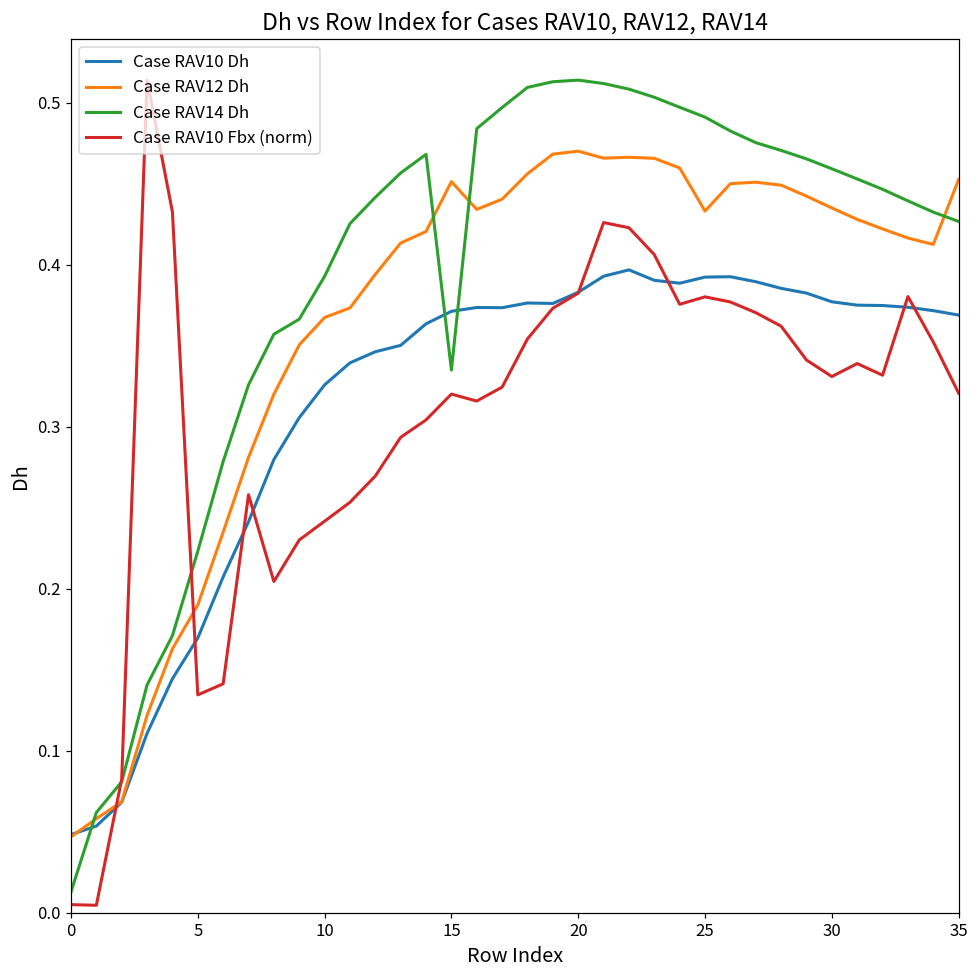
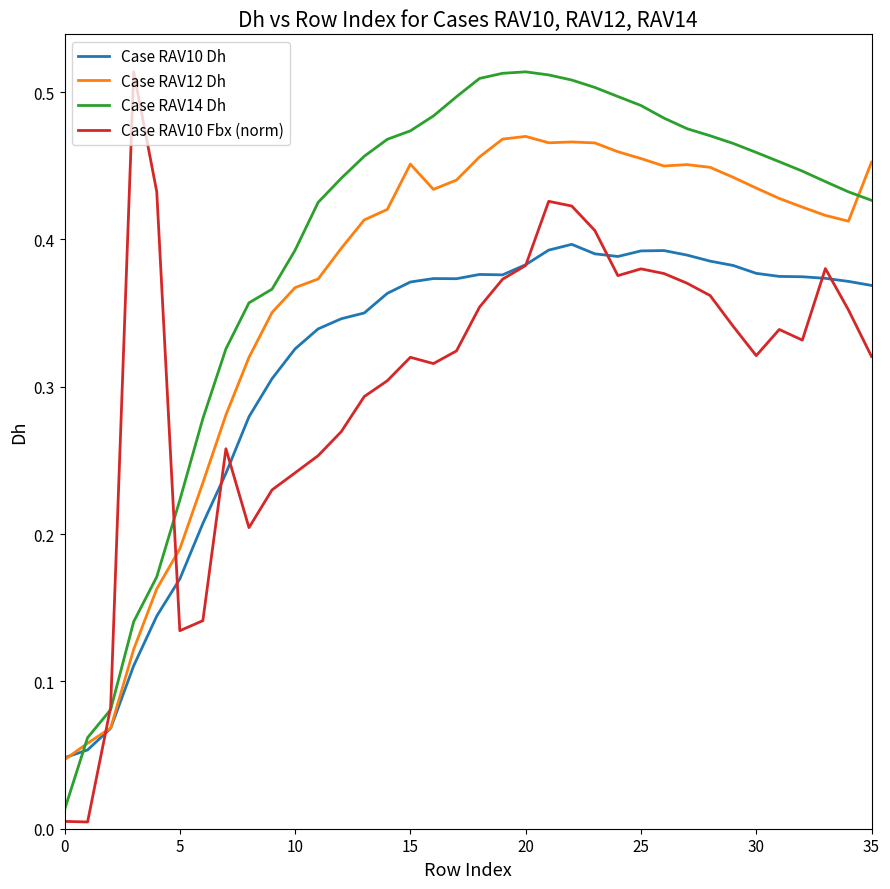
Case RAV14 Dh, 15: 0.335 -> 0.474
Case RAV12 Dh, 25: 0.433 -> 0.455
Case RAV10 Fbx (norm), 30: 0.331 -> 0.321
